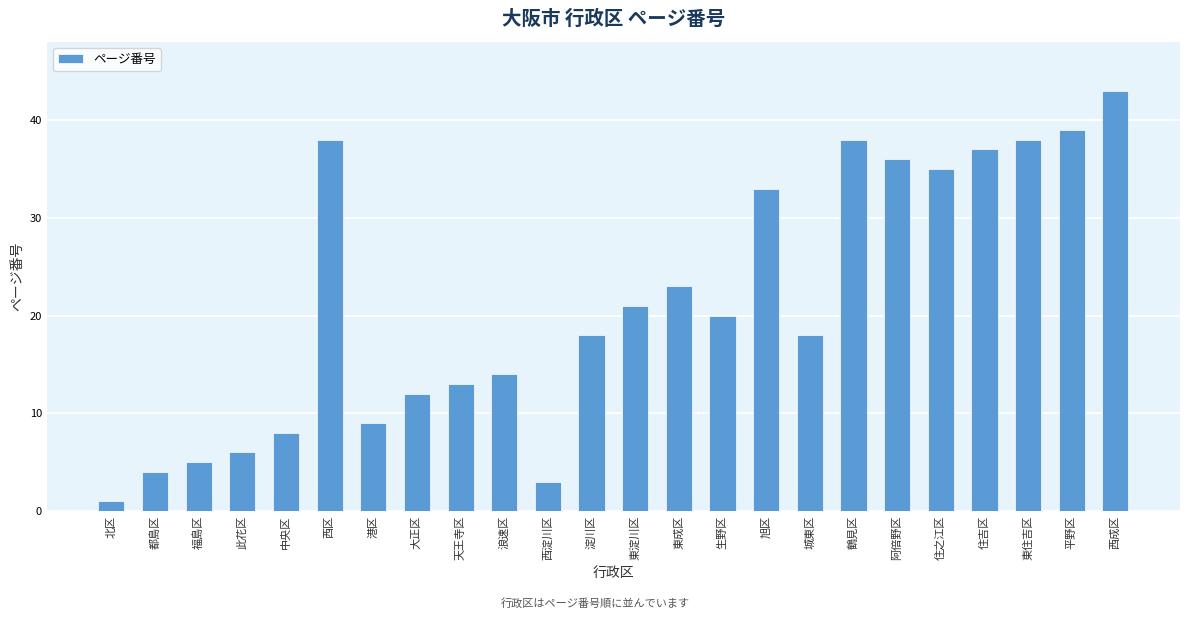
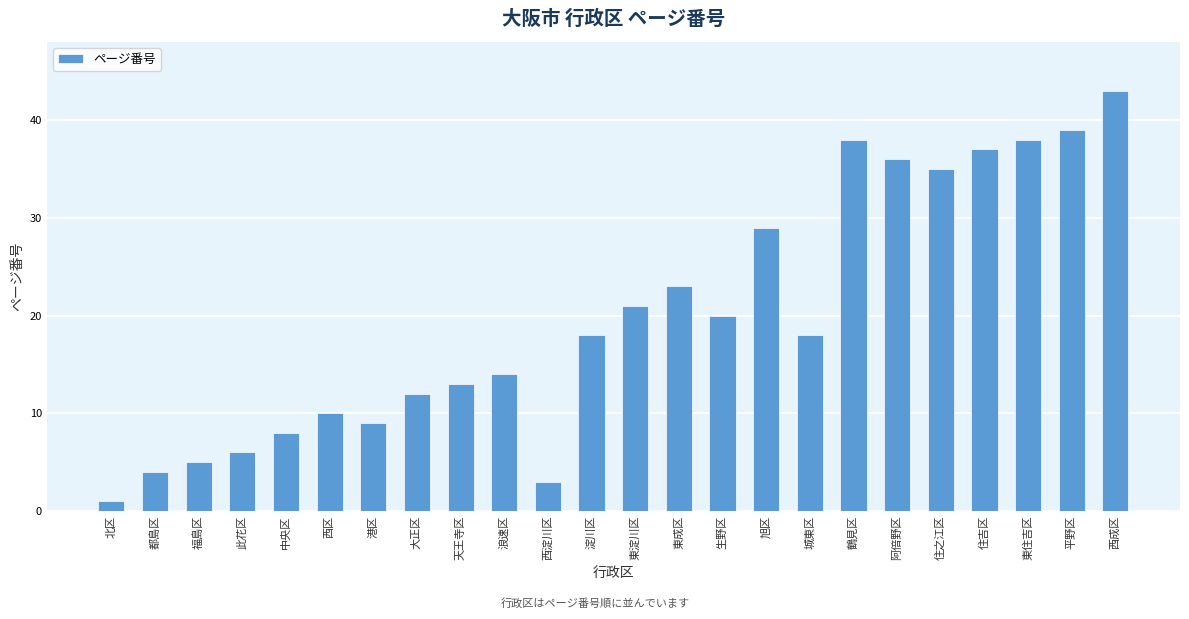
西区: 38 -> 10
旭区: 33 -> 29
